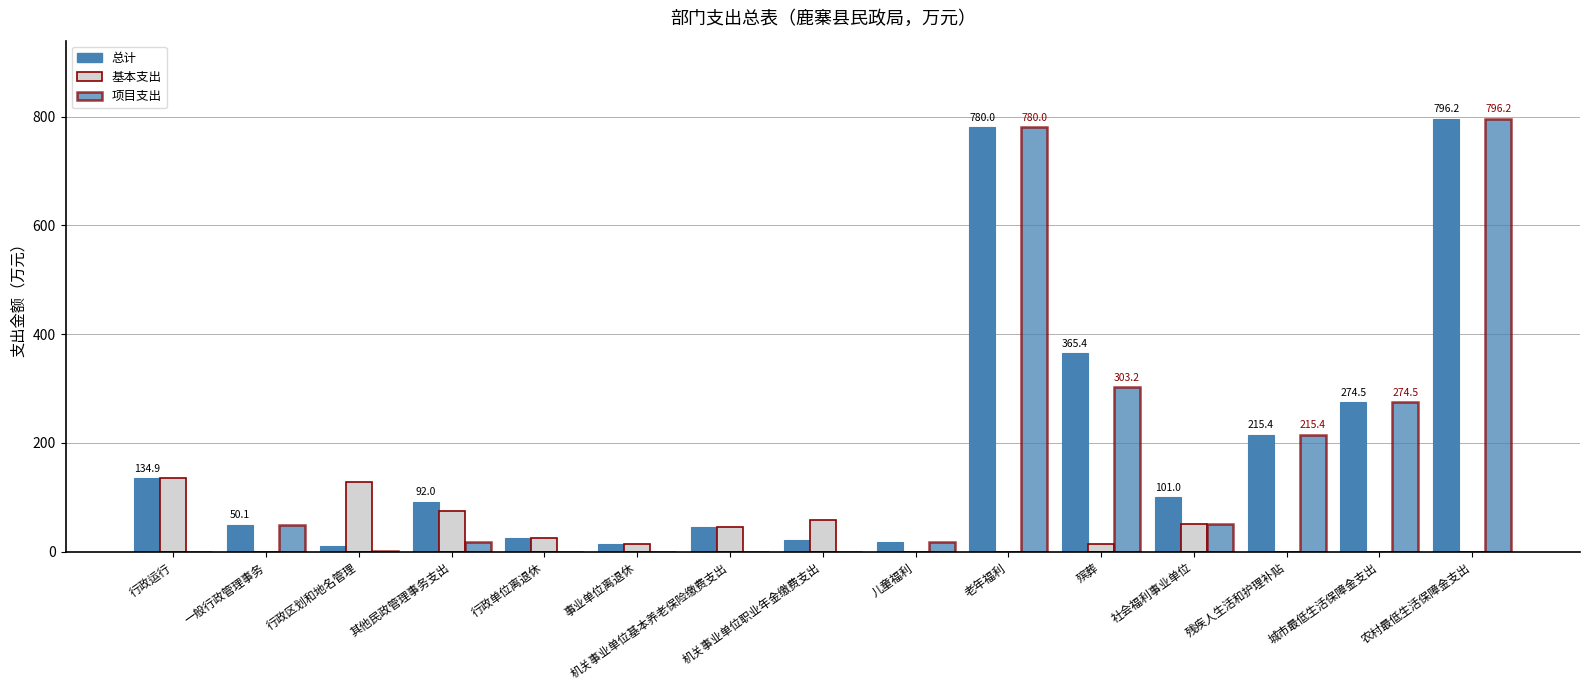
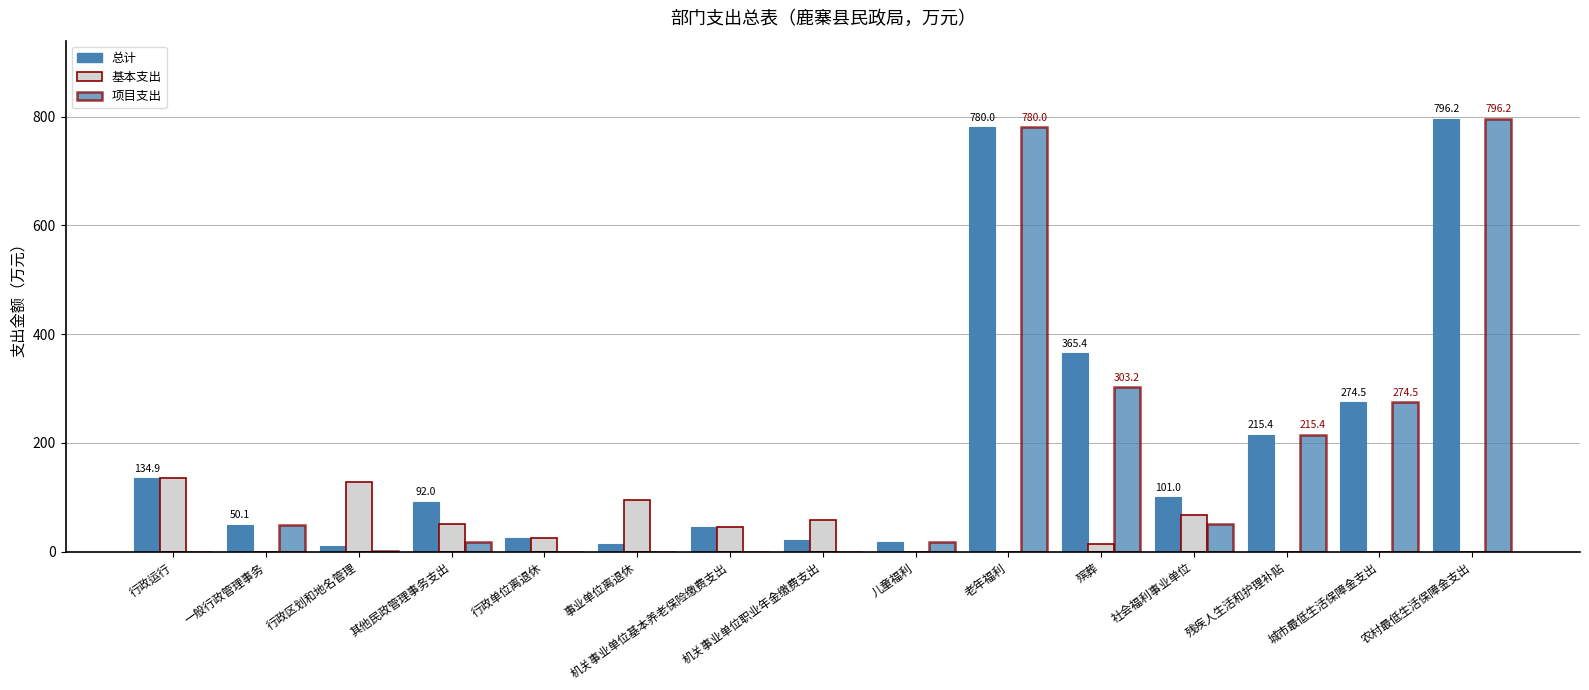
基本支出, 其他民政管理事务支出: 70 -> 50
基本支出, 事业单位离退休: 10 -> 100
基本支出, 社会福利事业单位: 50 -> 70
